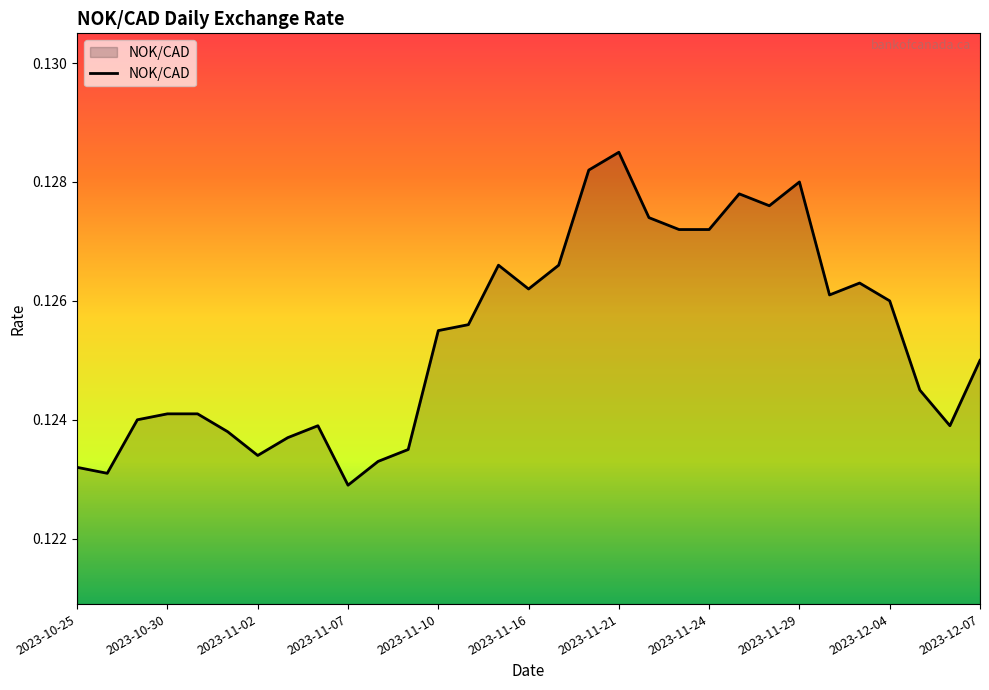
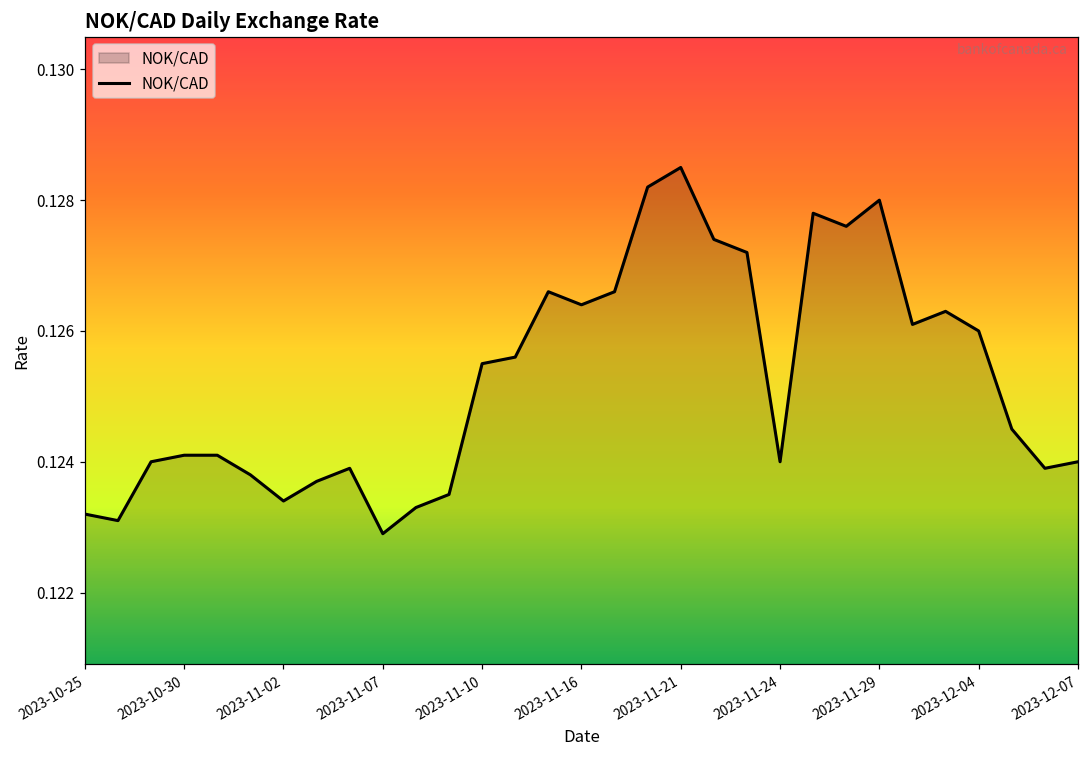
2023-11-16: 0.1262 -> 0.1264
2023-11-24: 0.1272 -> 0.1240
2023-12-07: 0.125 -> 0.124
